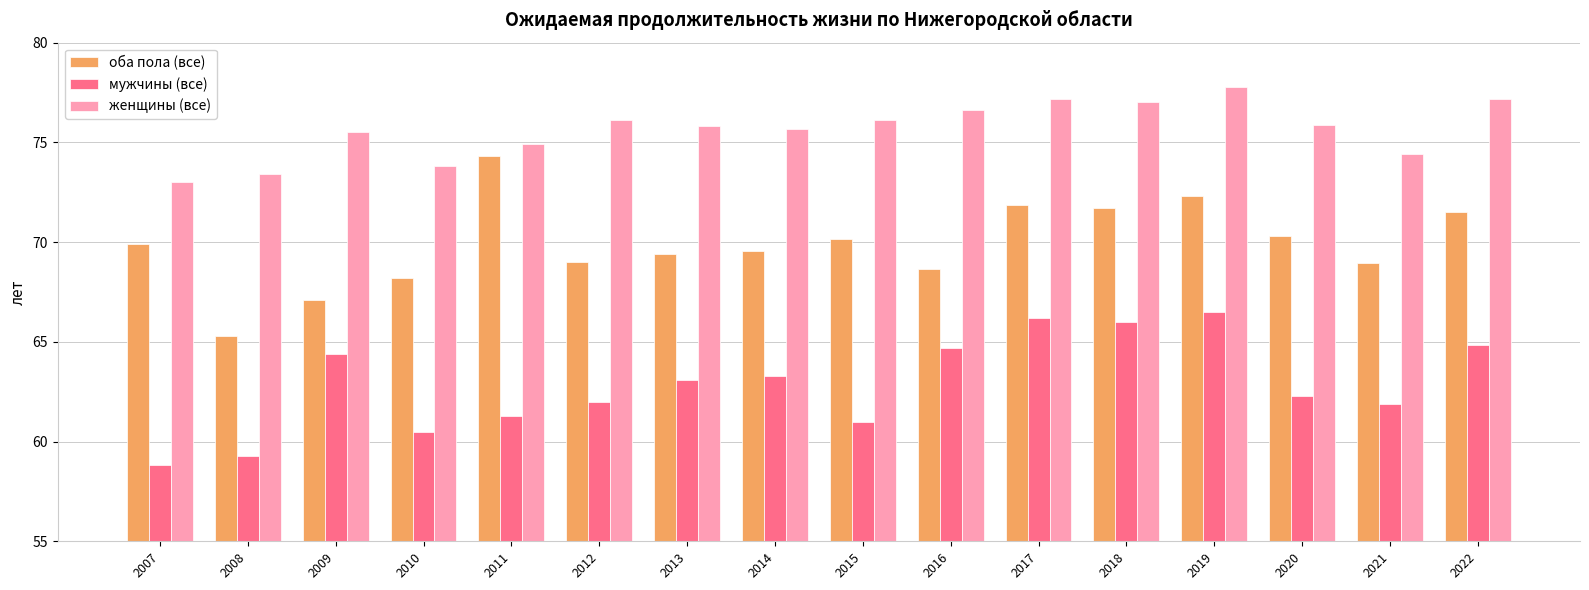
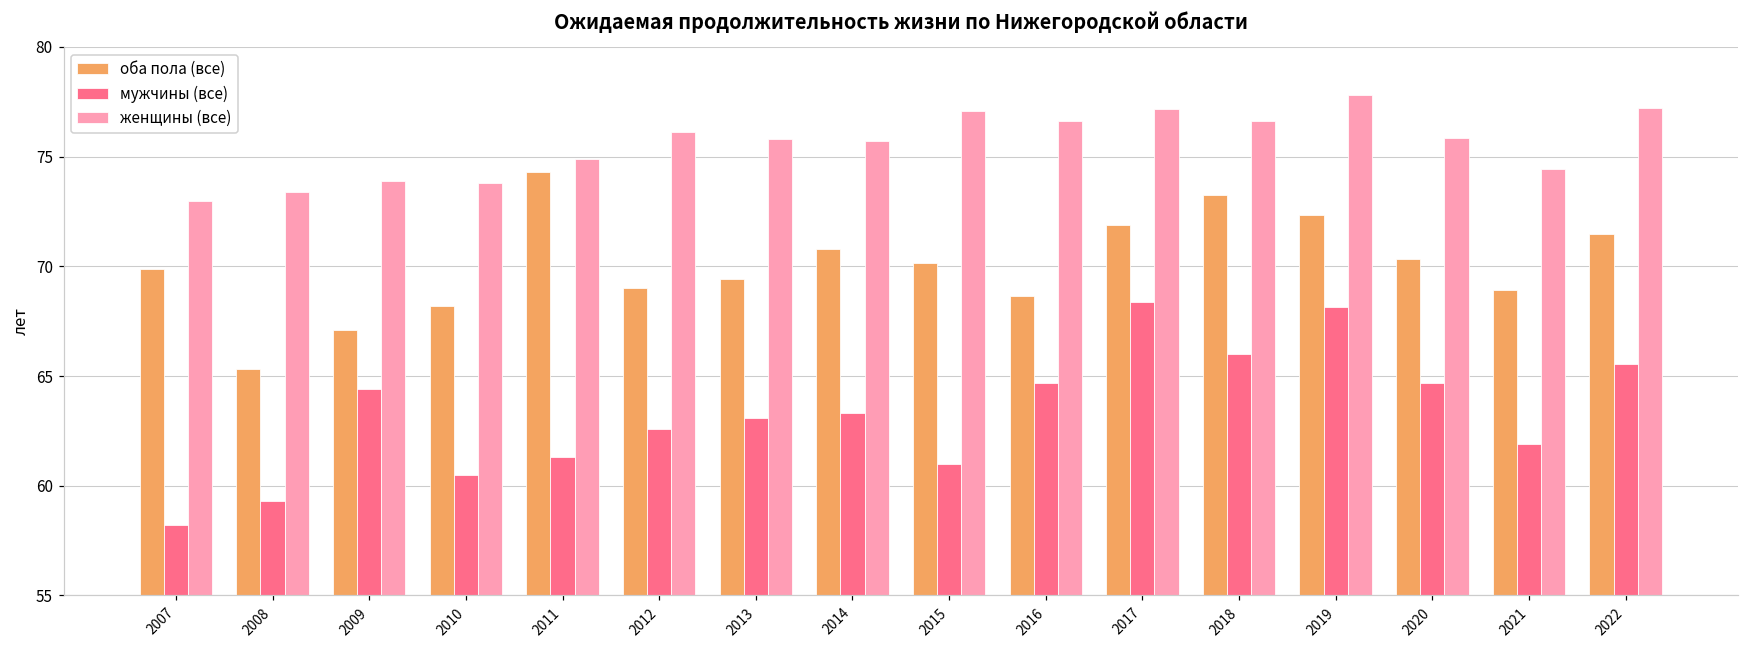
мужчины (все), 2007: 58.8 -> 58.2
женщины (все), 2009: 75.5 -> 73.9
мужчины (все), 2012: 62.0 -> 62.6
оба пола (все), 2014: 69.5 -> 70.8
женщины (все), 2015: 76.1 -> 77.1
мужчины (все), 2017: 66.2 -> 68.4
оба пола (все), 2018: 71.7 -> 73.3
женщины (все), 2018: 77.0 -> 76.6
мужчины (все), 2019: 66.5 -> 68.1
мужчины (все), 2020: 62.3 -> 64.7
мужчины (все), 2022: 64.8 -> 65.6
